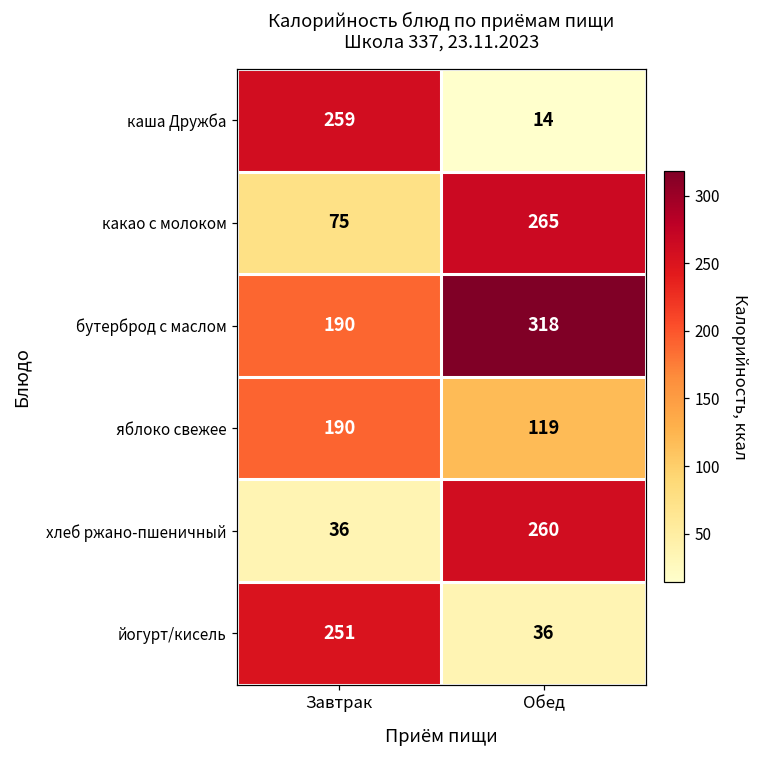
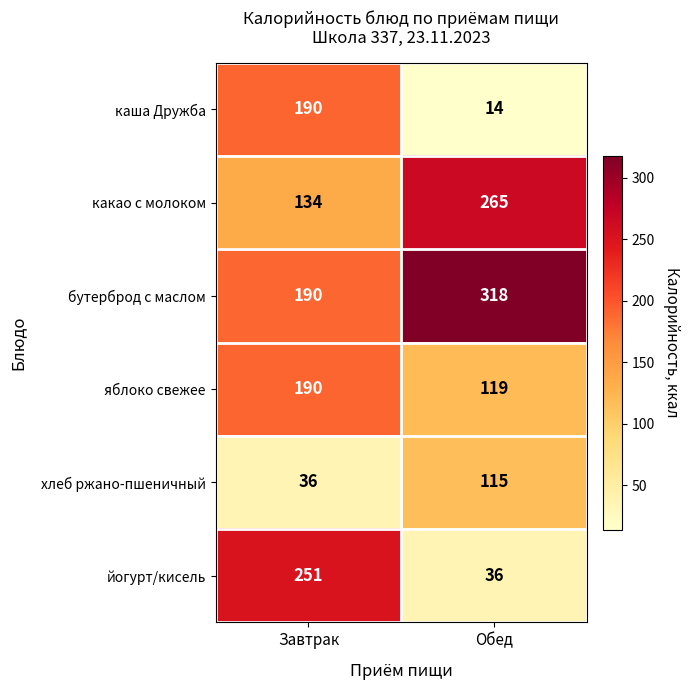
каша Дружба, Завтрак: 259 -> 190
какао с молоком, Завтрак: 75 -> 134
хлеб ржано-пшеничный, Обед: 260 -> 115
